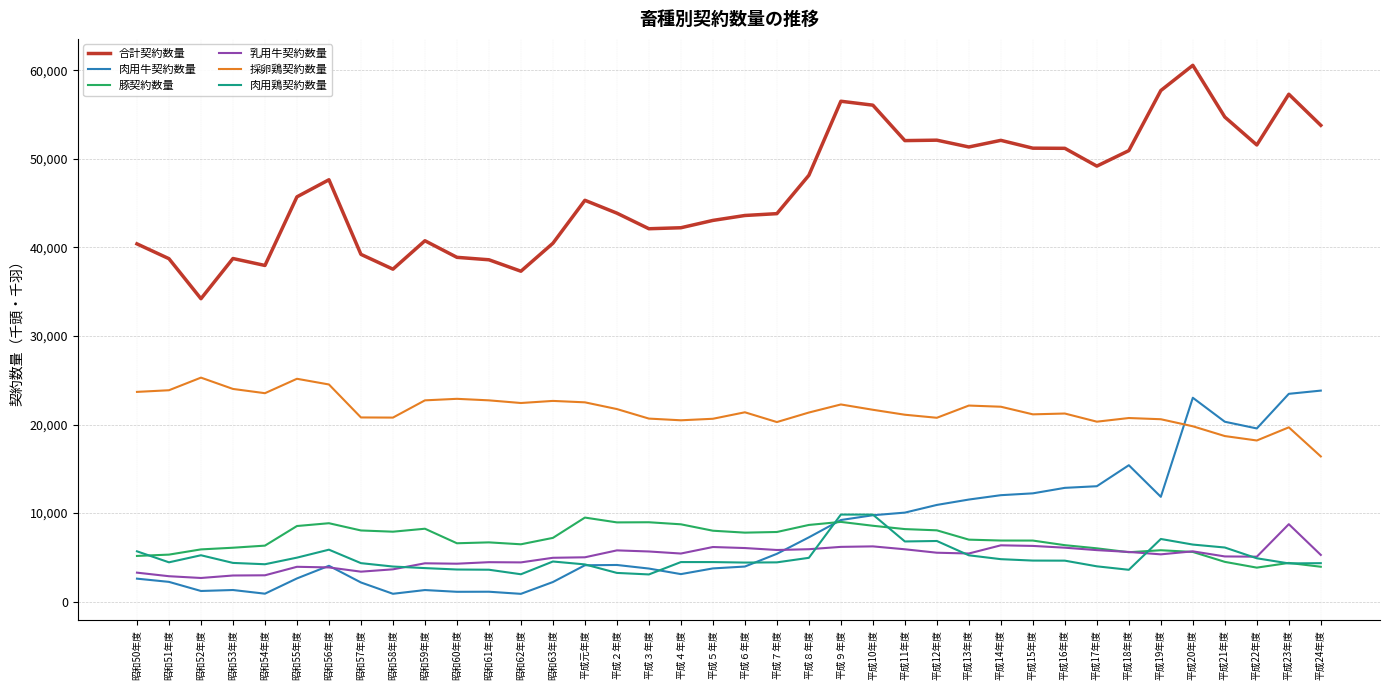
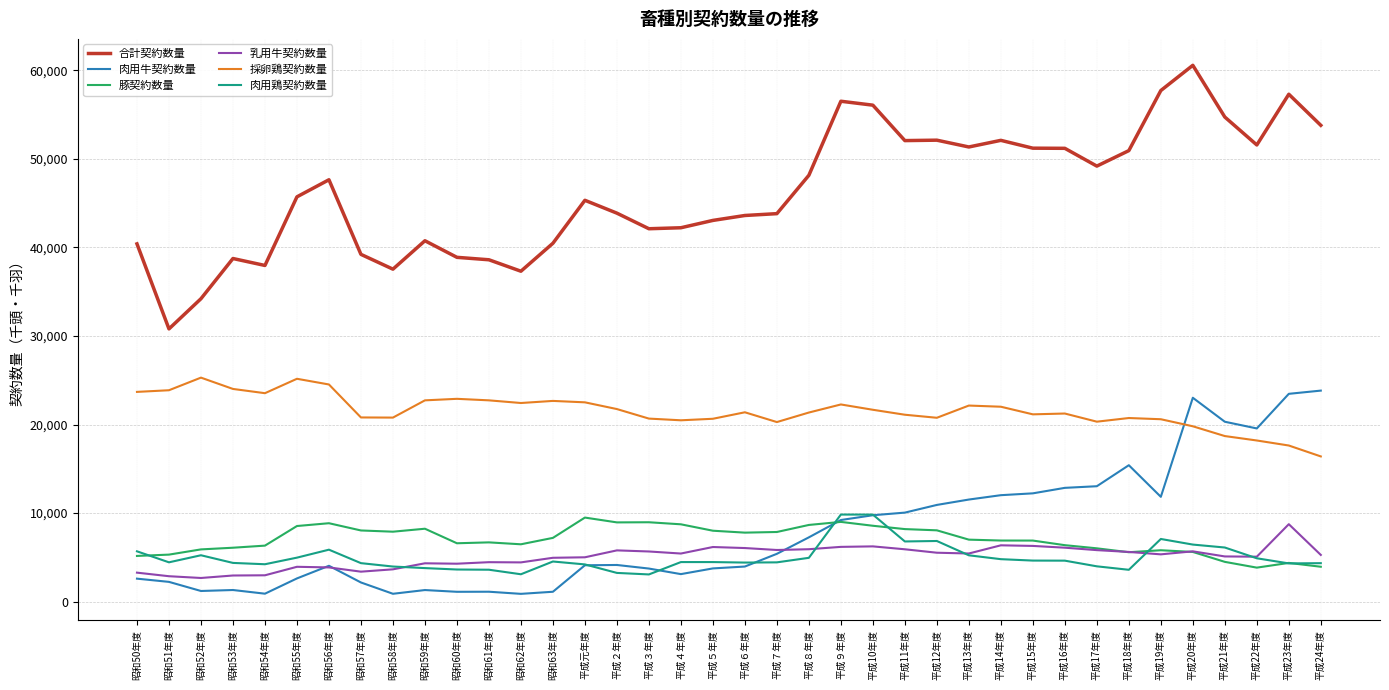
合計契約数量, 昭和51年度: 39,000 -> 31,000
肉用牛契約数量, 昭和63年度: 2,000 -> 1,000
採卵鶏契約数量, 平成23年度: 20,000 -> 18,000
